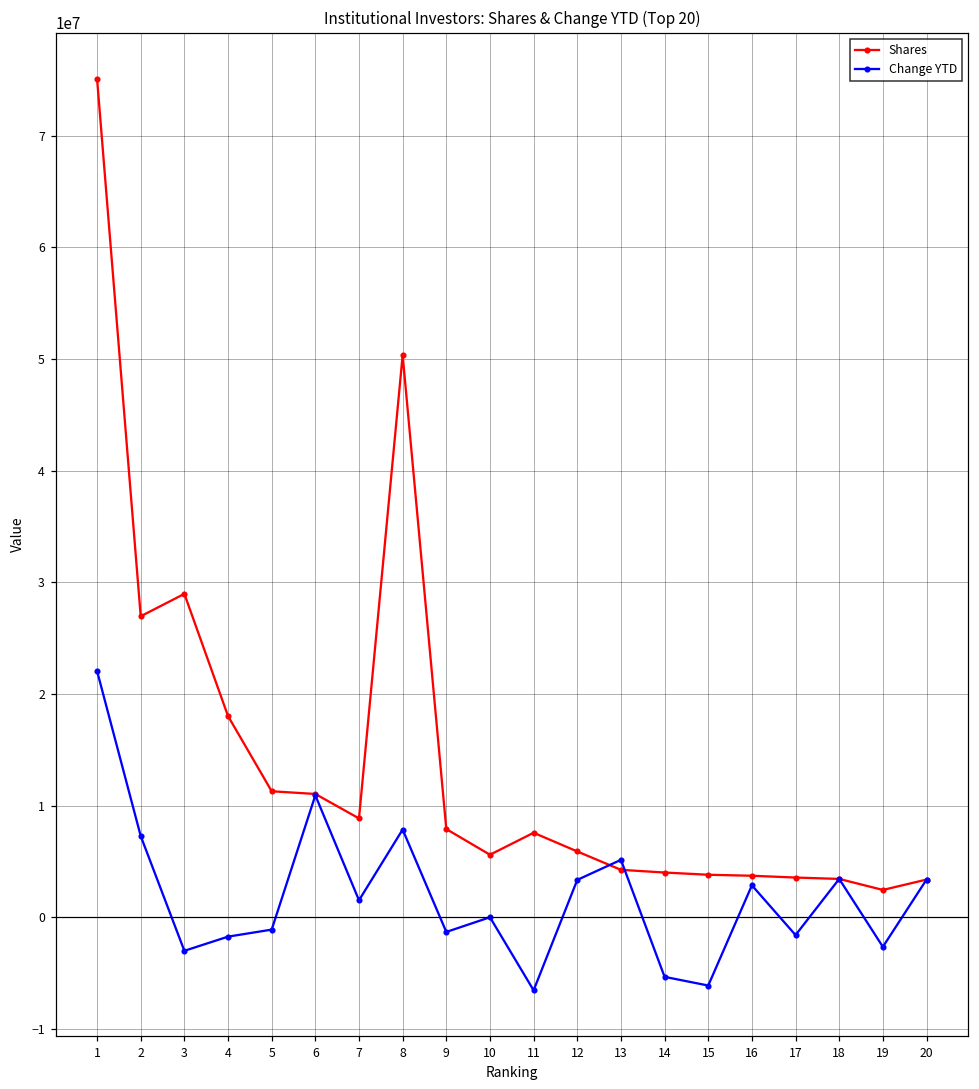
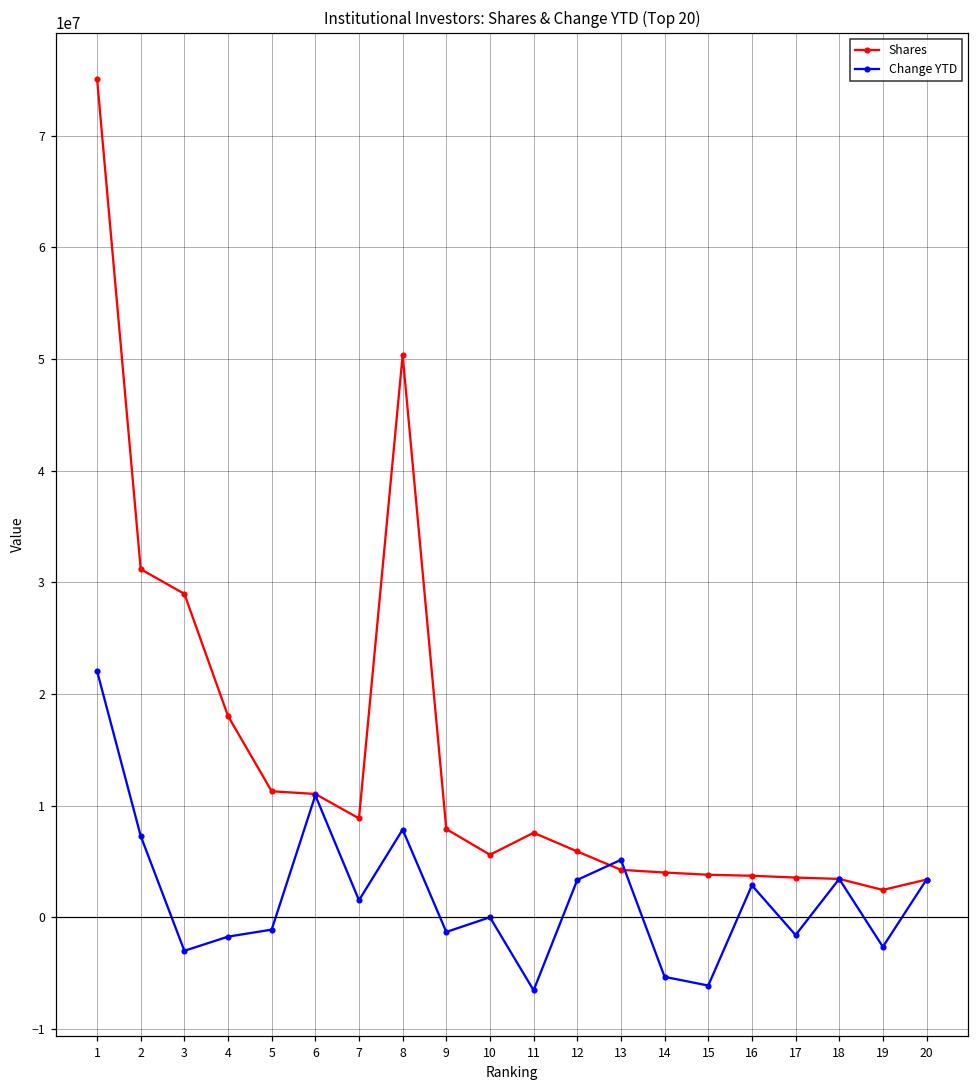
Shares, 2: 27000000 -> 31200000
